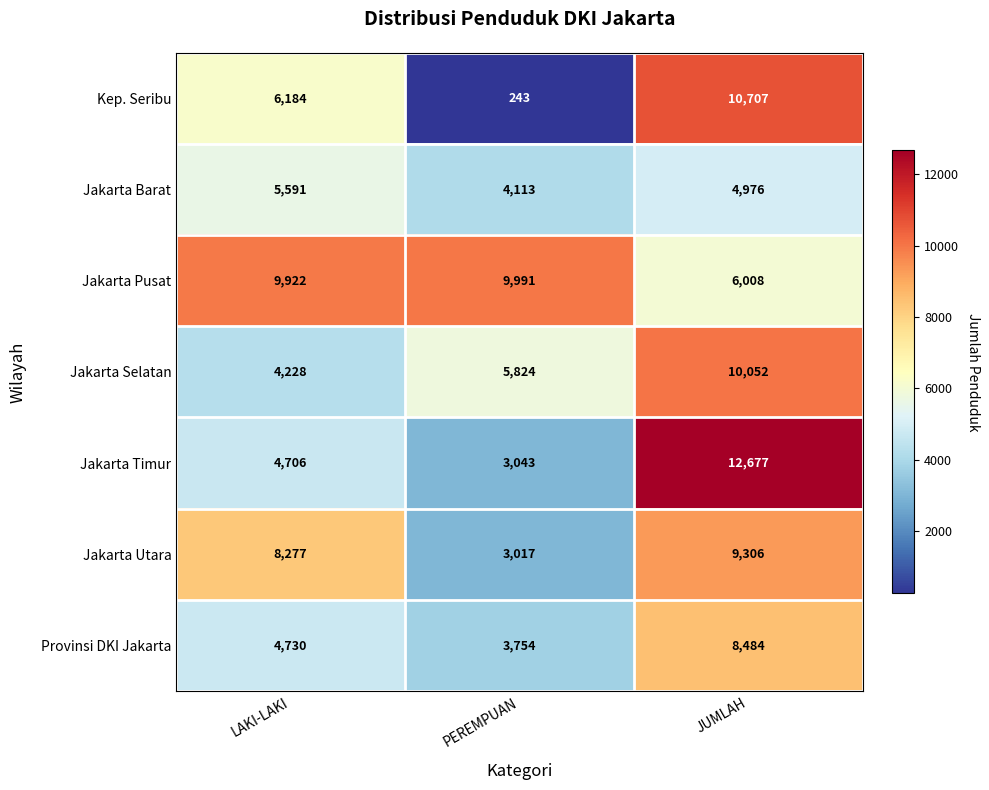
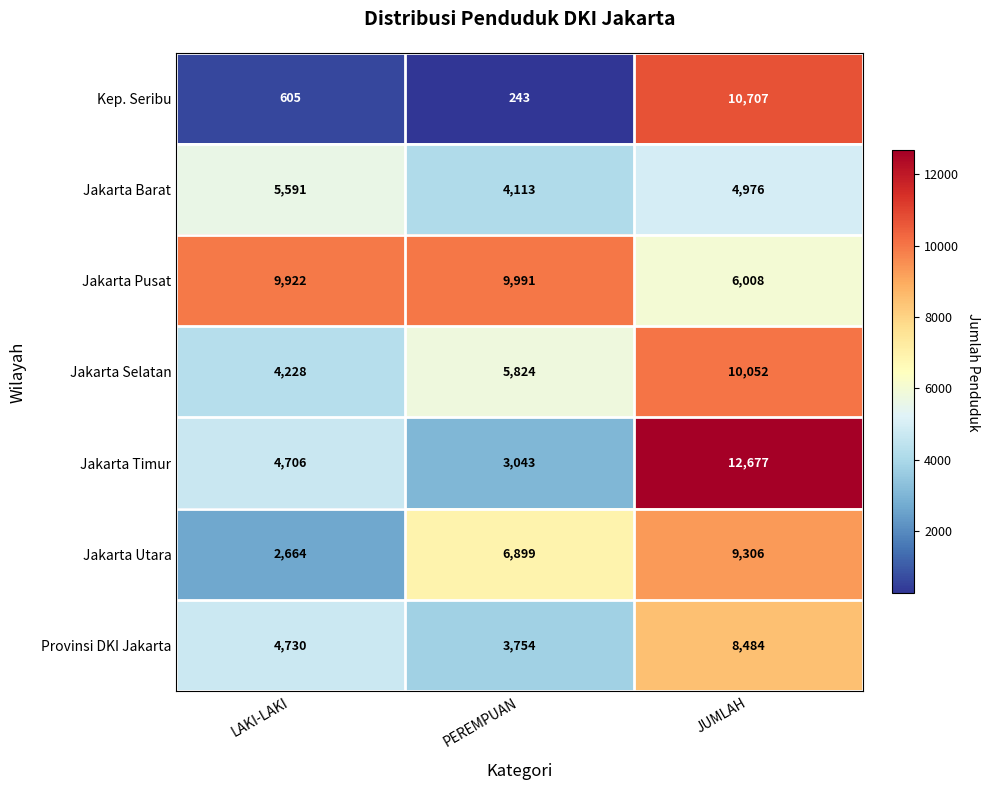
Kep. Seribu, LAKI-LAKI: 6,184 -> 605
Jakarta Utara, LAKI-LAKI: 8,277 -> 2,664
Jakarta Utara, PEREMPUAN: 3,017 -> 6,899
